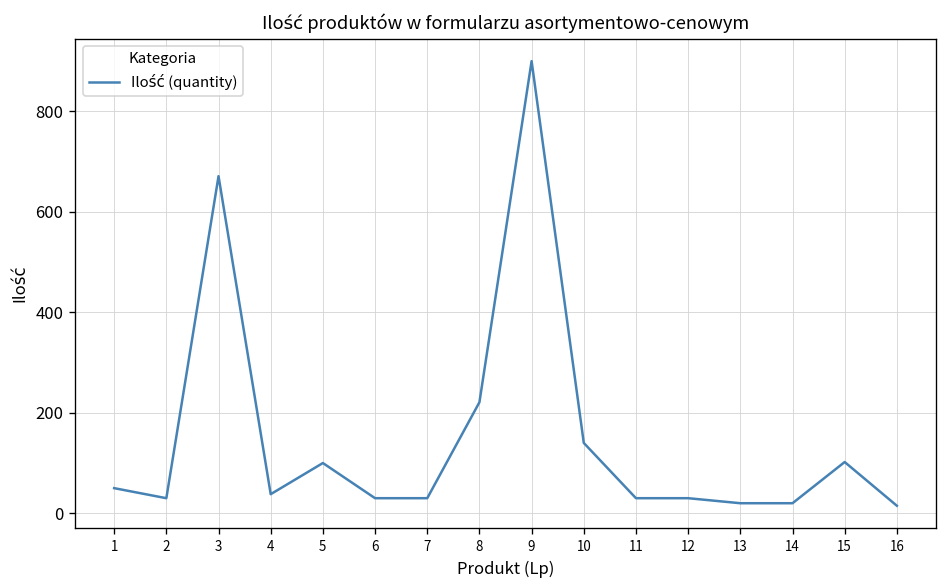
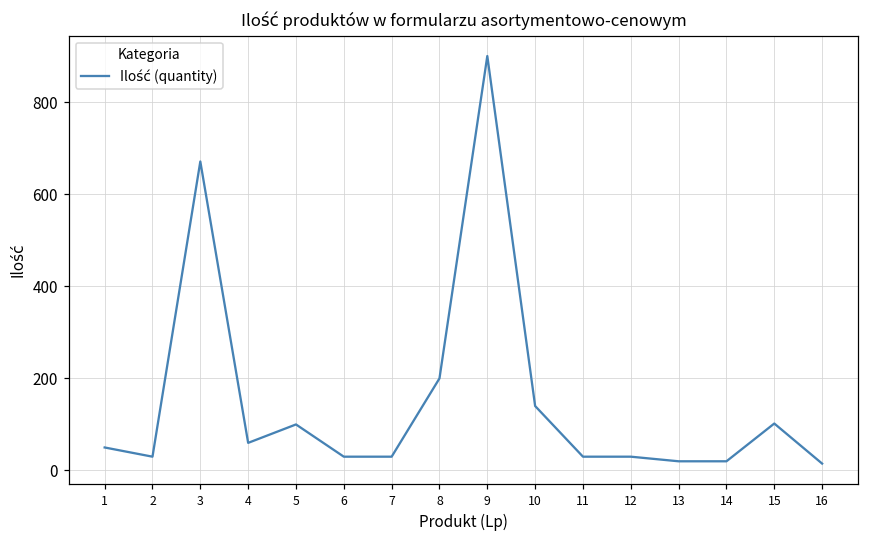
4: 40 -> 60
8: 220 -> 200
